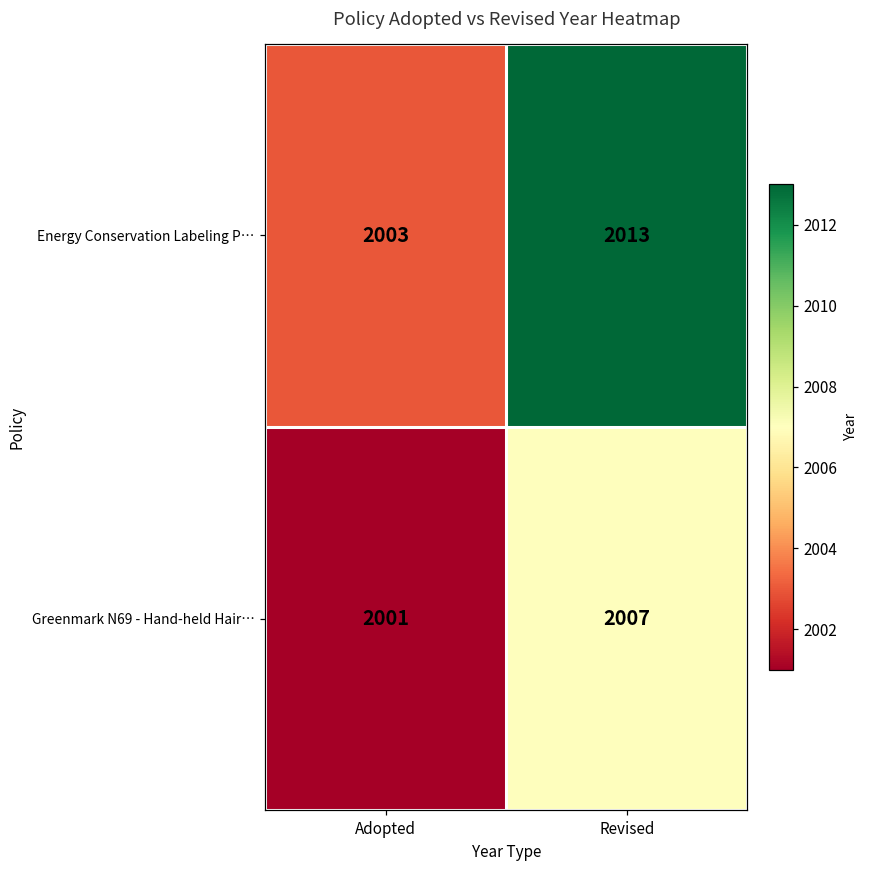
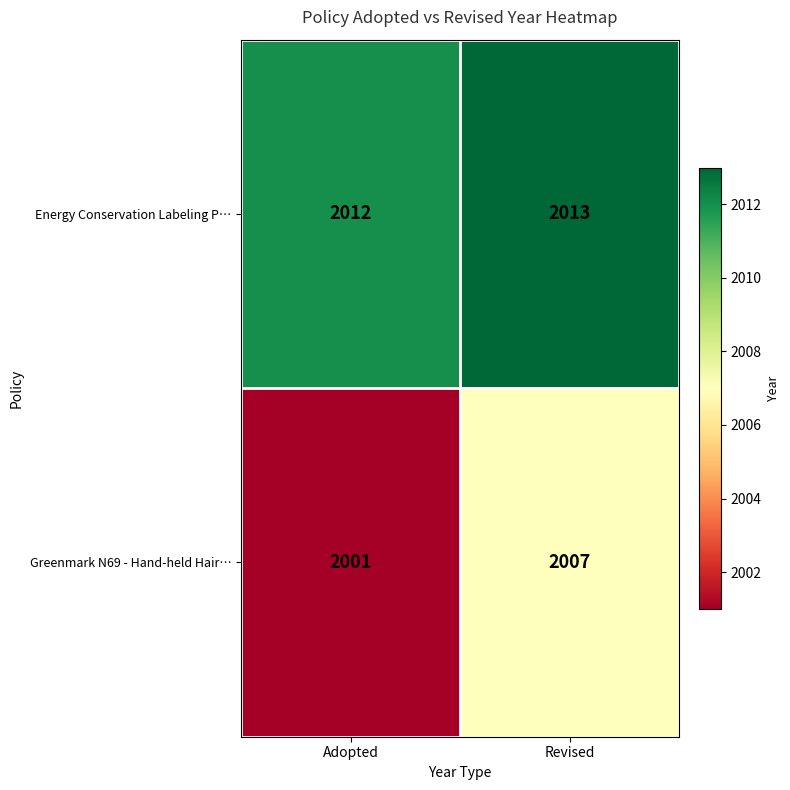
Energy Conservation Labeling P…, Adopted: 2003 -> 2012
